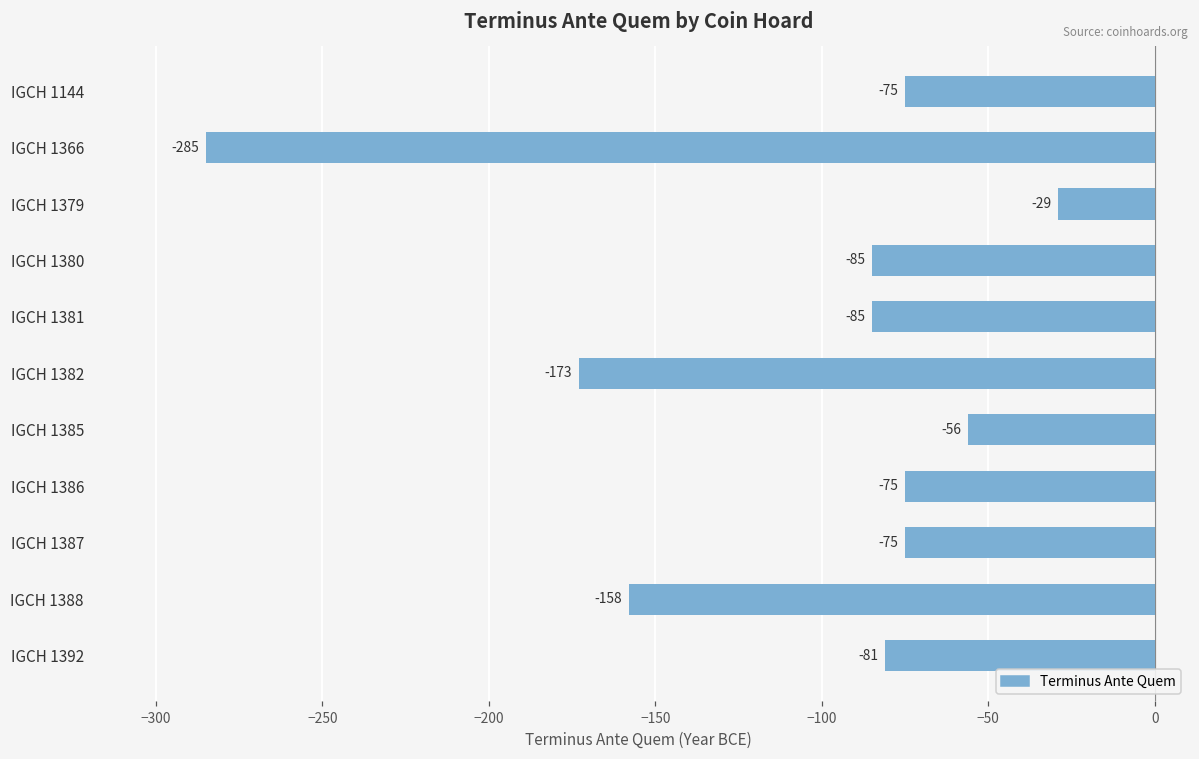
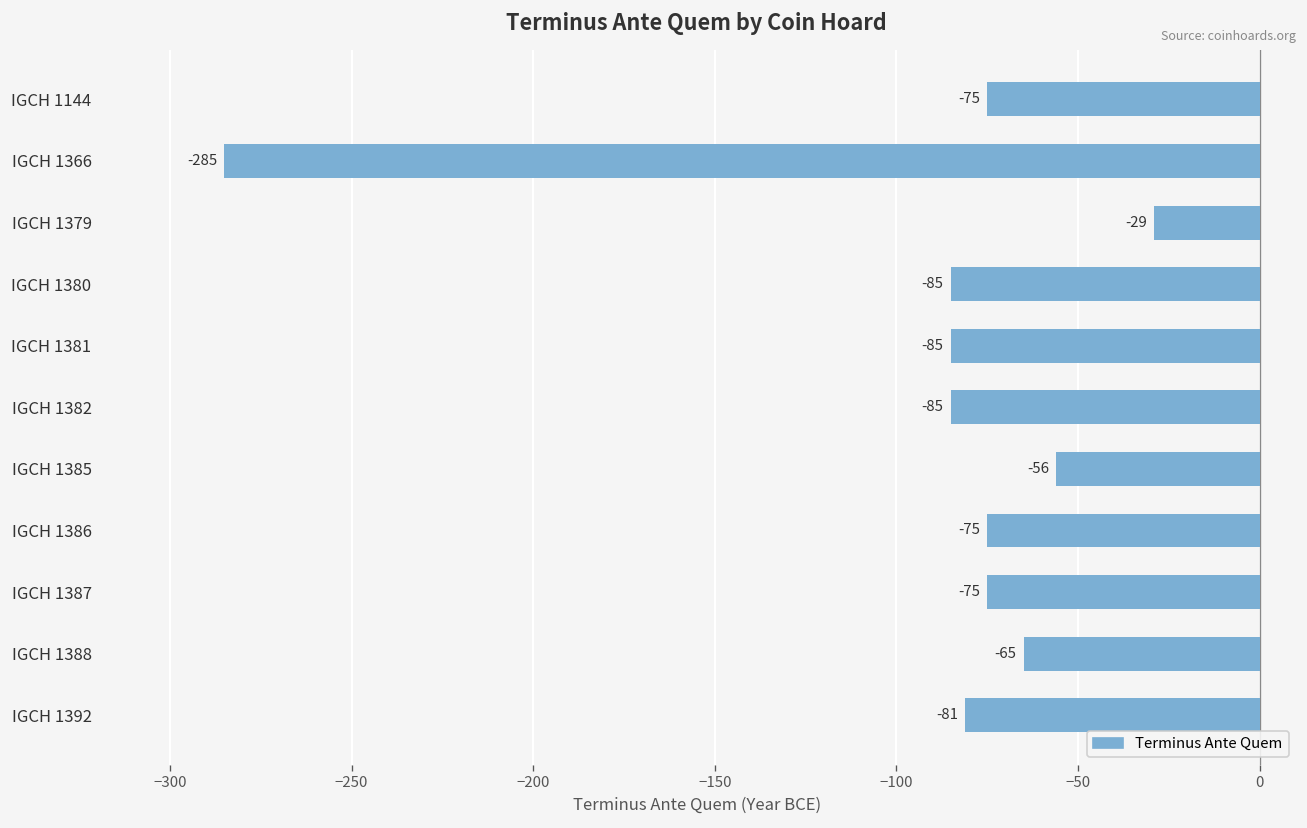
IGCH 1382: -173 -> -85
IGCH 1388: -158 -> -65
